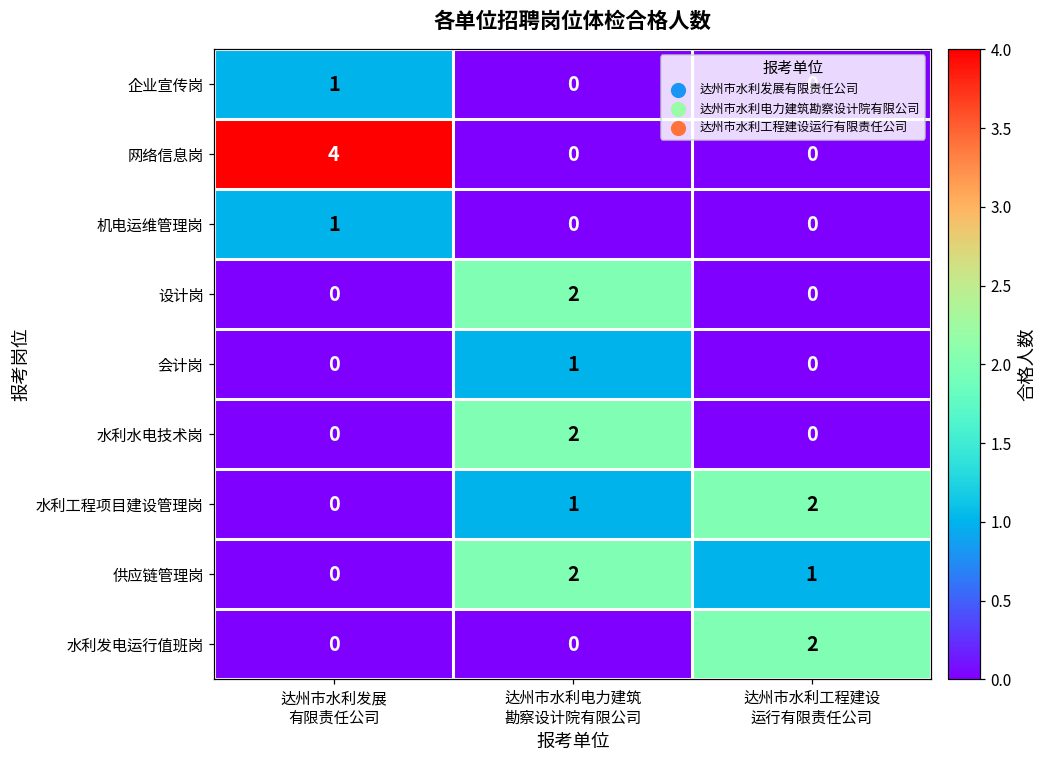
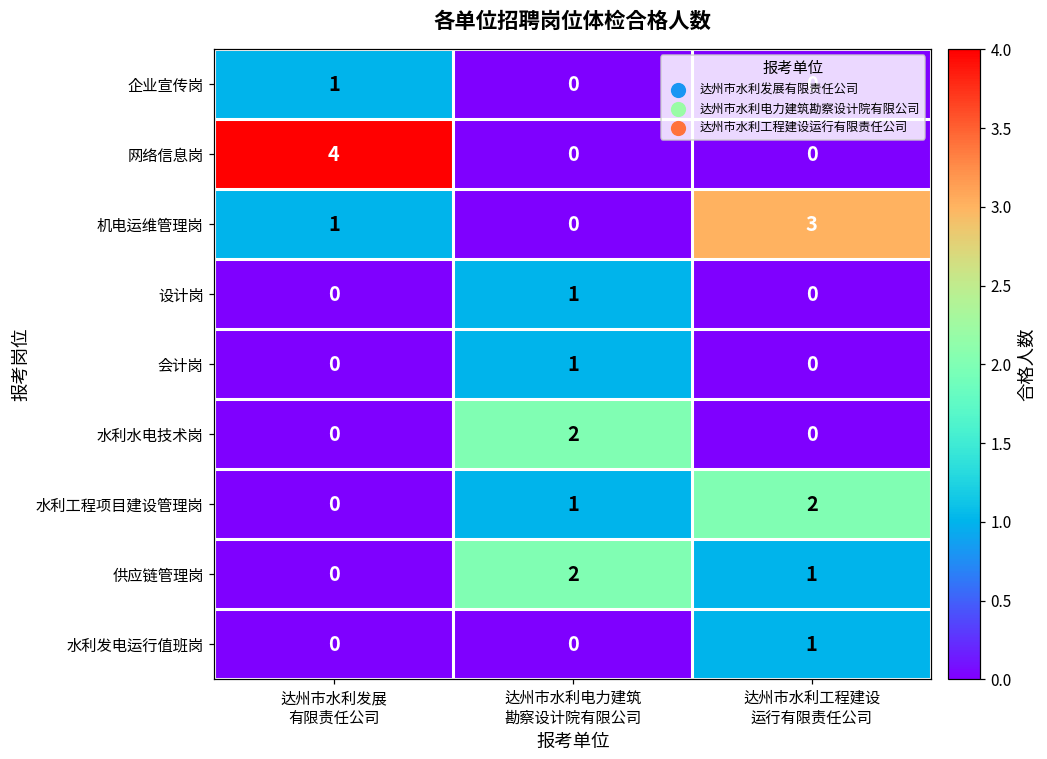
机电运维管理岗, 达州市水利工程建设 运行有限责任公司: 0 -> 3
设计岗, 达州市水利电力建筑 勘察设计院有限公司: 2 -> 1
水利发电运行值班岗, 达州市水利工程建设 运行有限责任公司: 2 -> 1
